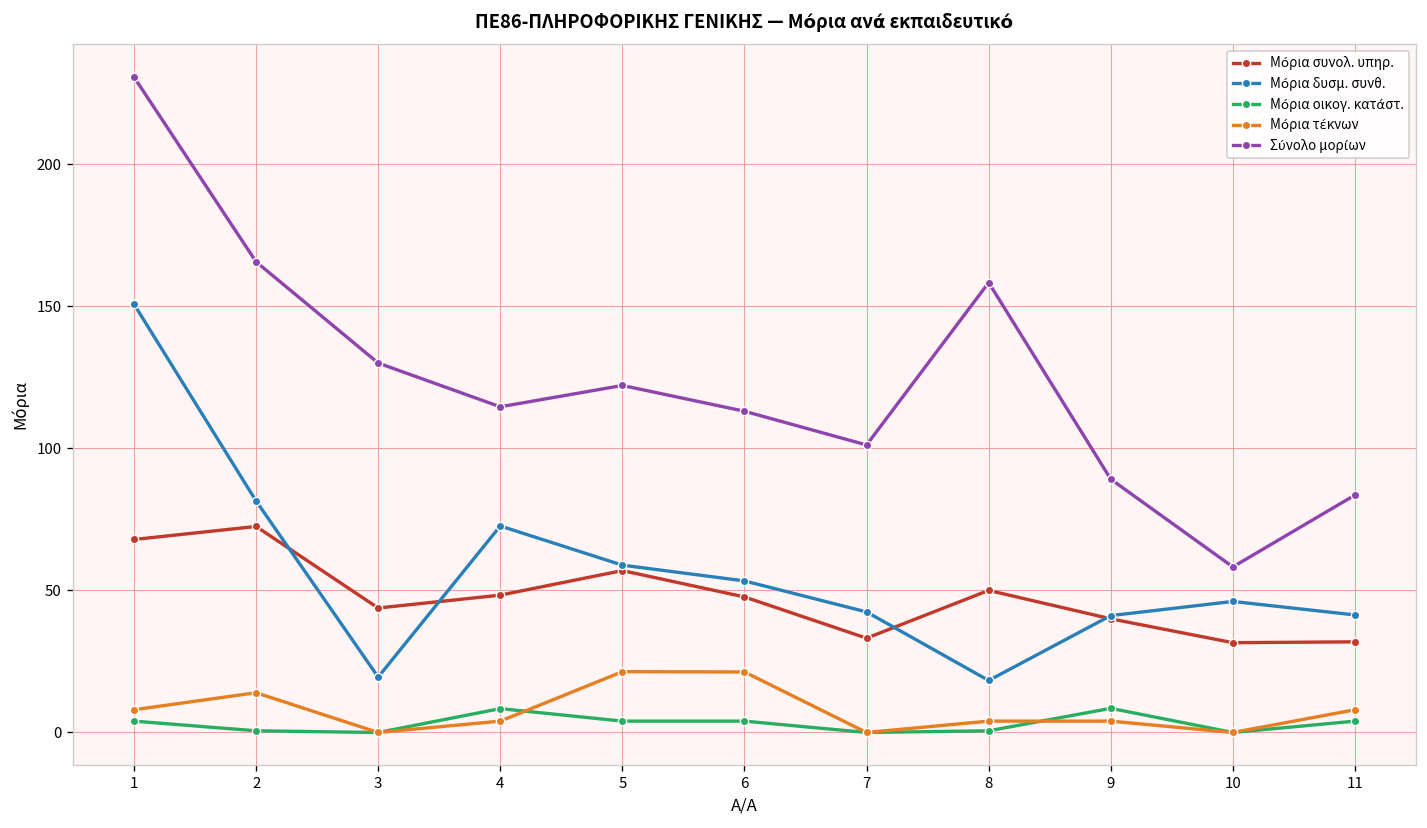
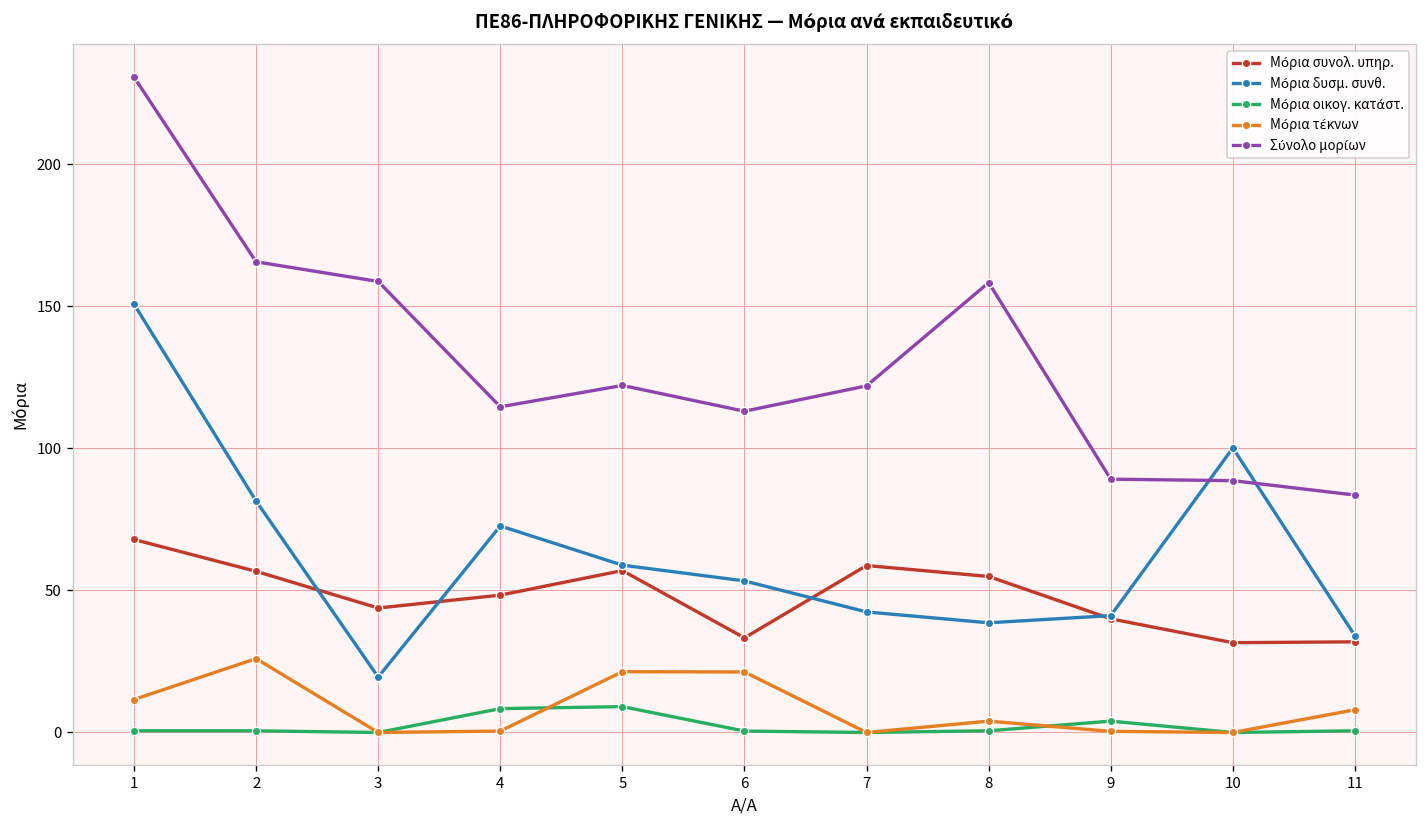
Μόρια οικογ. κατάστ., 1: 4 -> 1
Μόρια τέκνων, 1: 8 -> 12
Μόρια συνολ. υπηρ., 2: 73 -> 57
Μόρια τέκνων, 2: 14 -> 26
Σύνολο μορίων, 3: 130 -> 159
Μόρια τέκνων, 4: 4 -> 1
Μόρια οικογ. κατάστ., 5: 4 -> 9
Μόρια συνολ. υπηρ., 6: 48 -> 33
Μόρια οικογ. κατάστ., 6: 4 -> 1
Μόρια συνολ. υπηρ., 7: 33 -> 59
Σύνολο μορίων, 7: 101 -> 122
Μόρια συνολ. υπηρ., 8: 50 -> 55
Μόρια δυσμ. συνθ., 8: 18 -> 39
Μόρια οικογ. κατάστ., 9: 9 -> 4
Μόρια τέκνων, 9: 4 -> 0
Μόρια δυσμ. συνθ., 10: 46 -> 100
Σύνολο μορίων, 10: 58 -> 89
Μόρια δυσμ. συνθ., 11: 41 -> 34
Μόρια οικογ. κατάστ., 11: 4 -> 1
